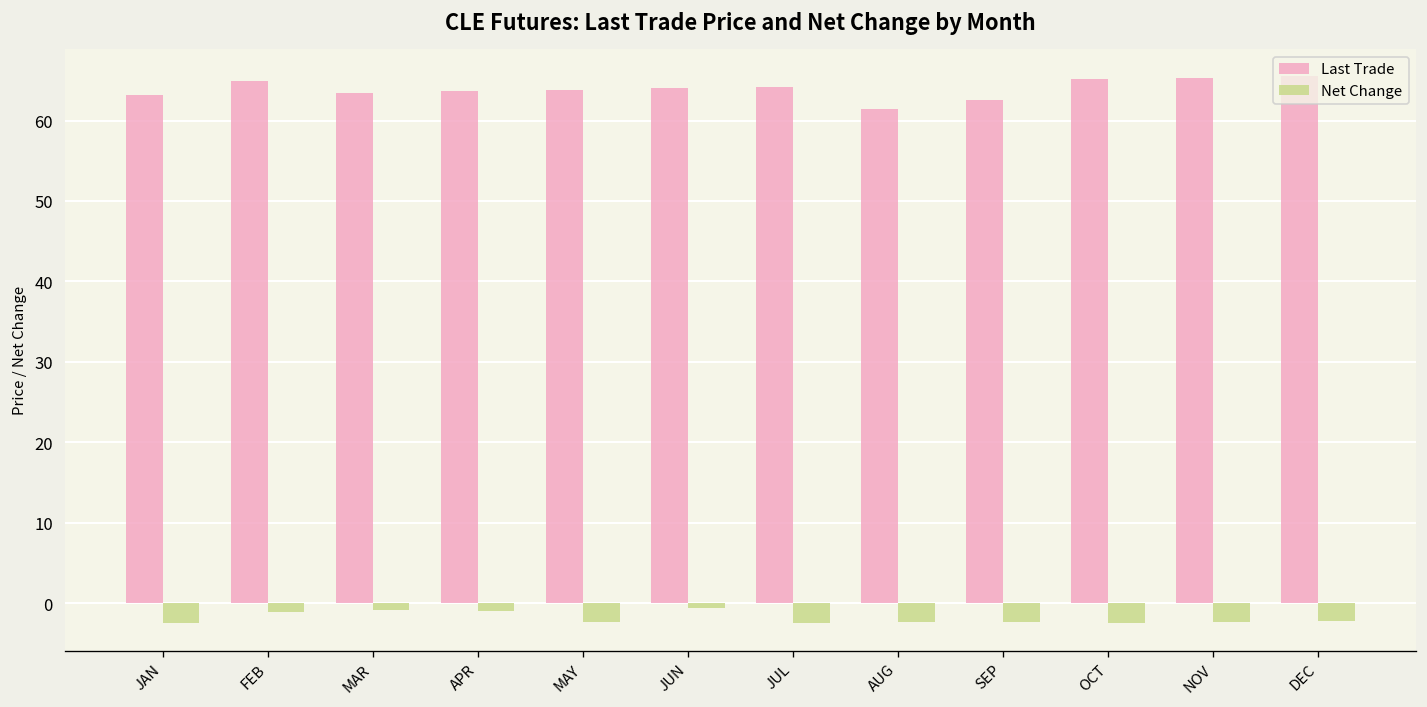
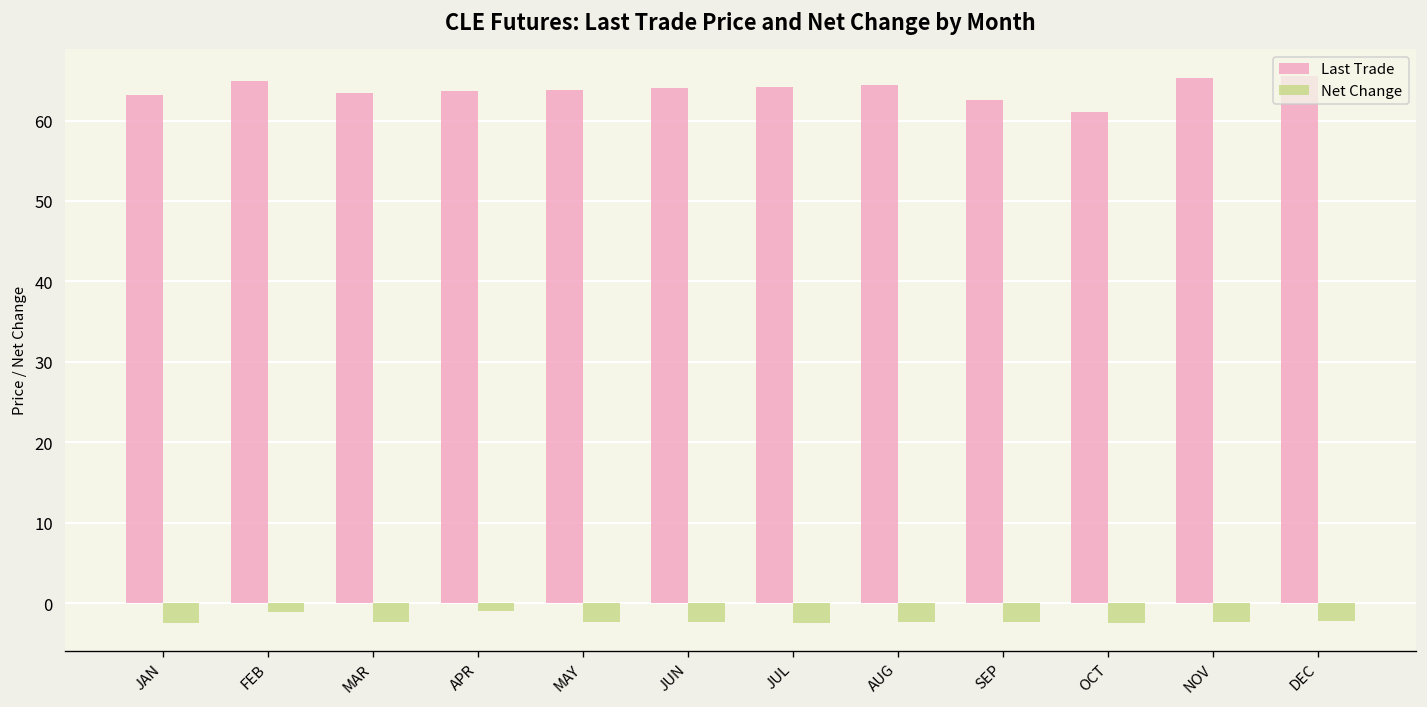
Net Change, MAR: -1 -> -2
Net Change, JUN: -1 -> -2
Last Trade, AUG: 61 -> 64
Last Trade, OCT: 65 -> 61
